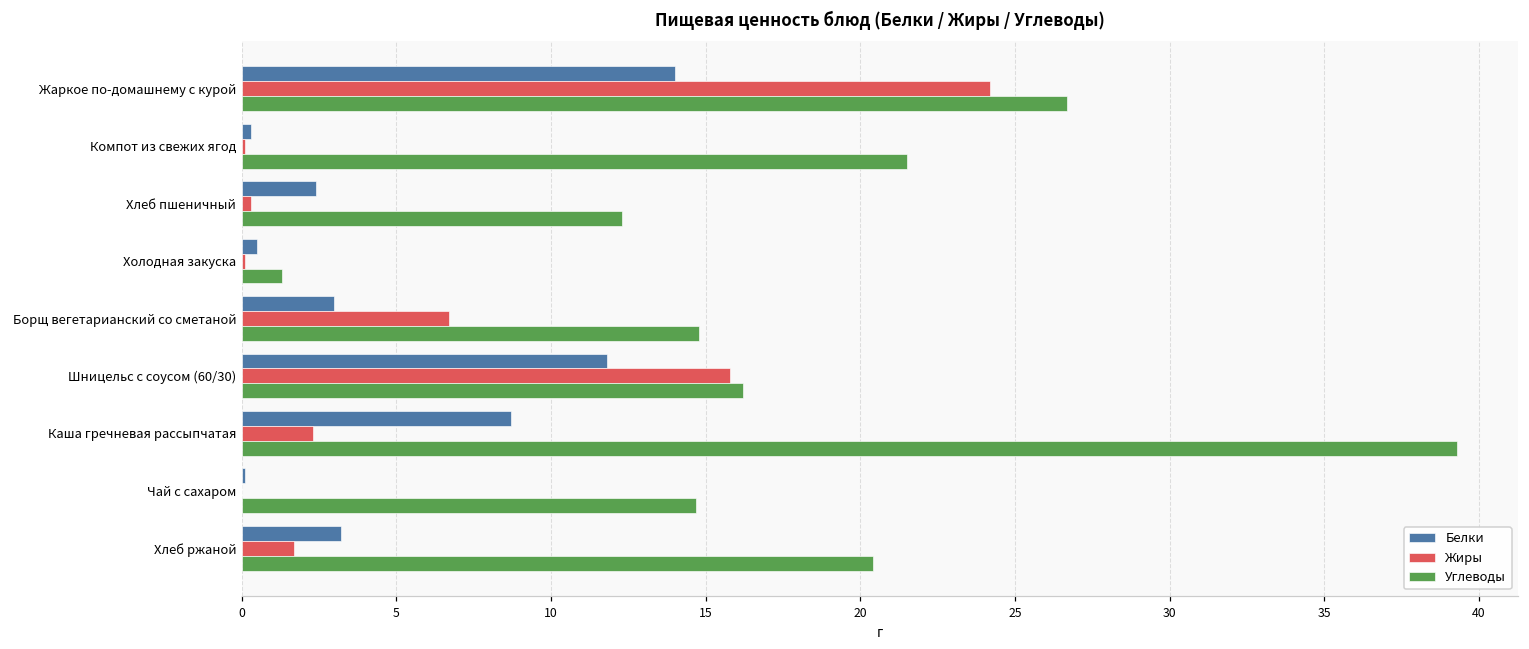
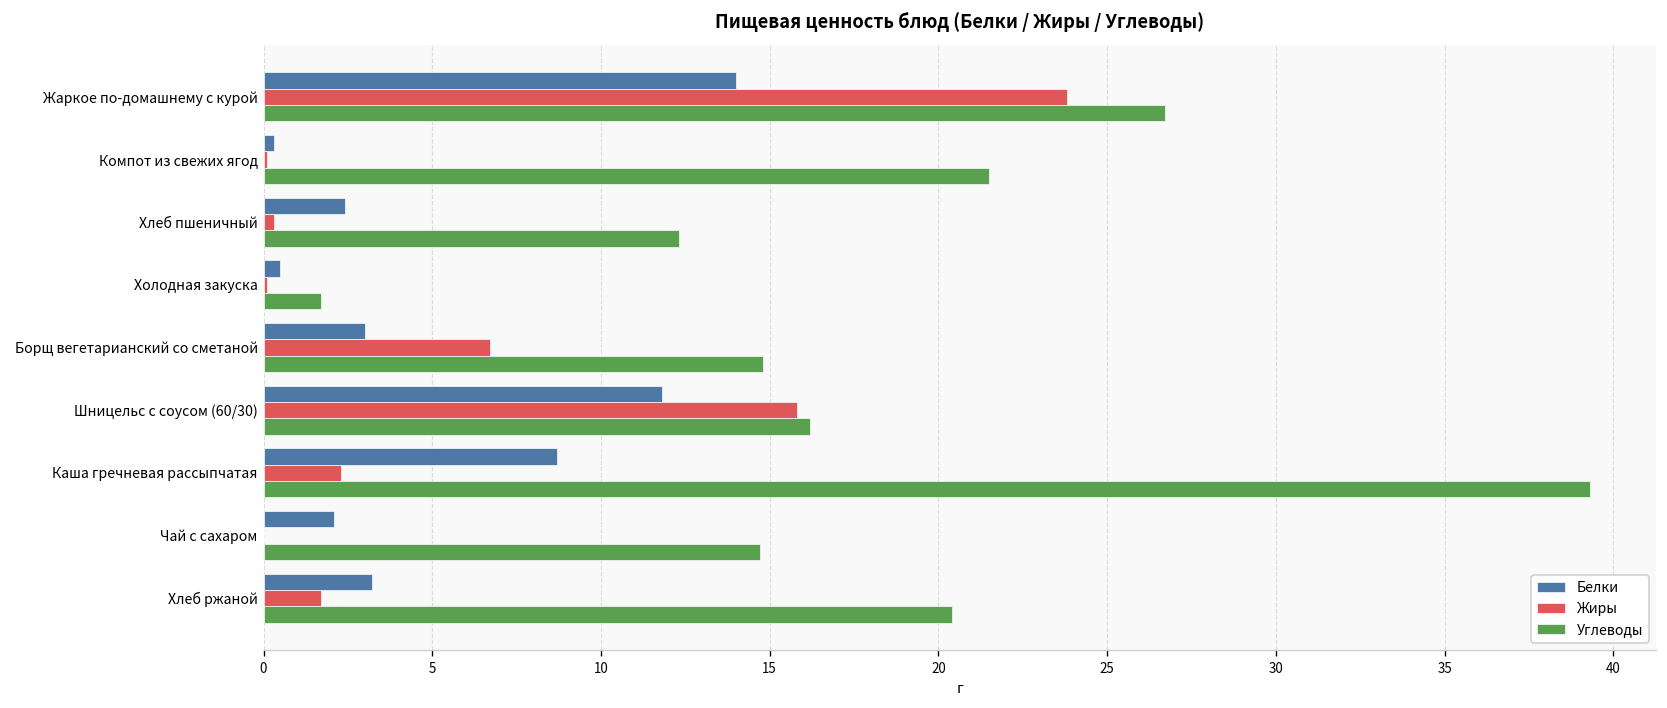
Жиры, Жаркое по-домашнему с курой: 24.2 -> 23.8
Углеводы, Холодная закуска: 1.3 -> 1.7
Белки, Чай с сахаром: 0.1 -> 2.1
